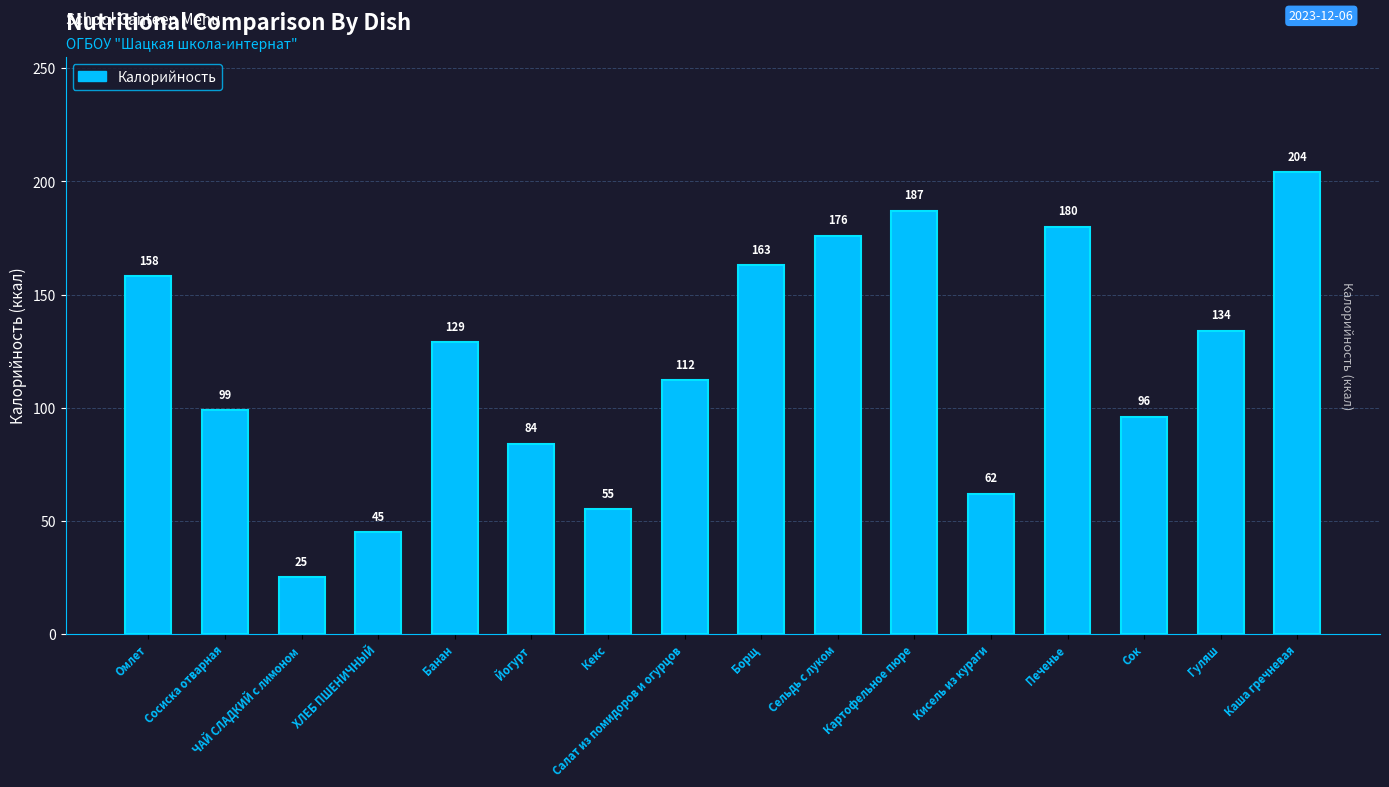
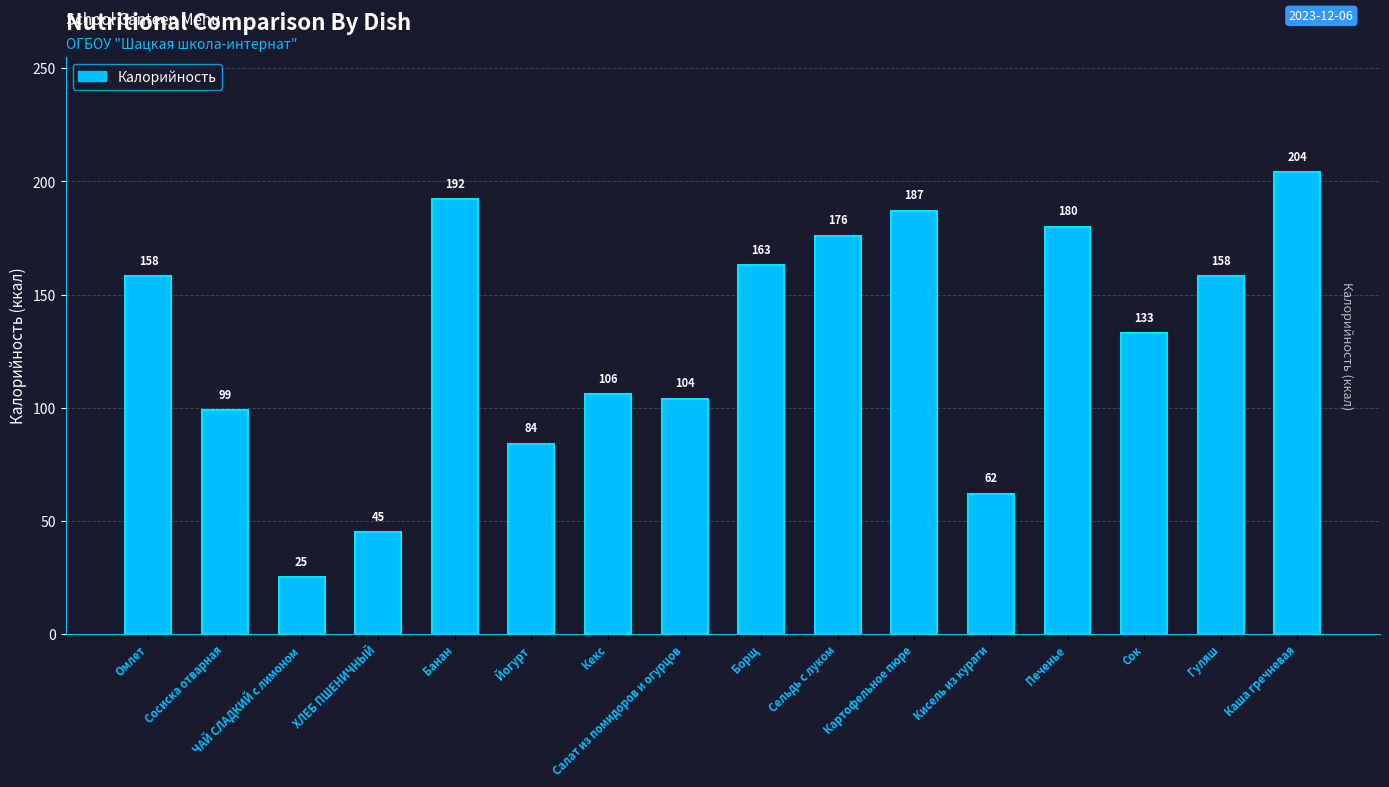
Банан: 129 -> 192
Кекс: 55 -> 106
Салат из помидоров и огурцов: 112 -> 104
Сок: 96 -> 133
Гуляш: 134 -> 158
